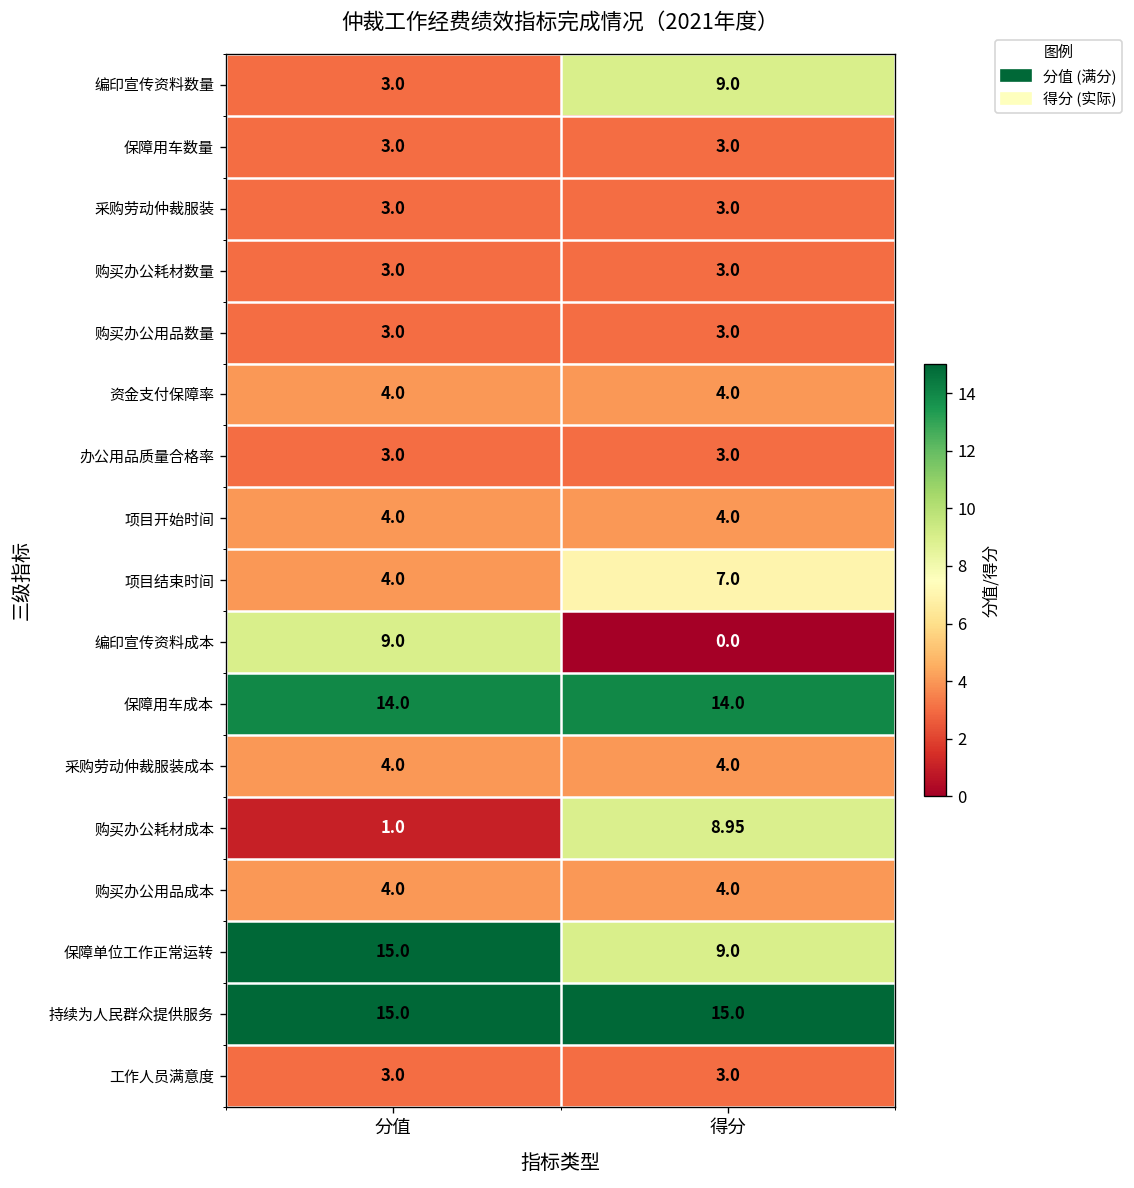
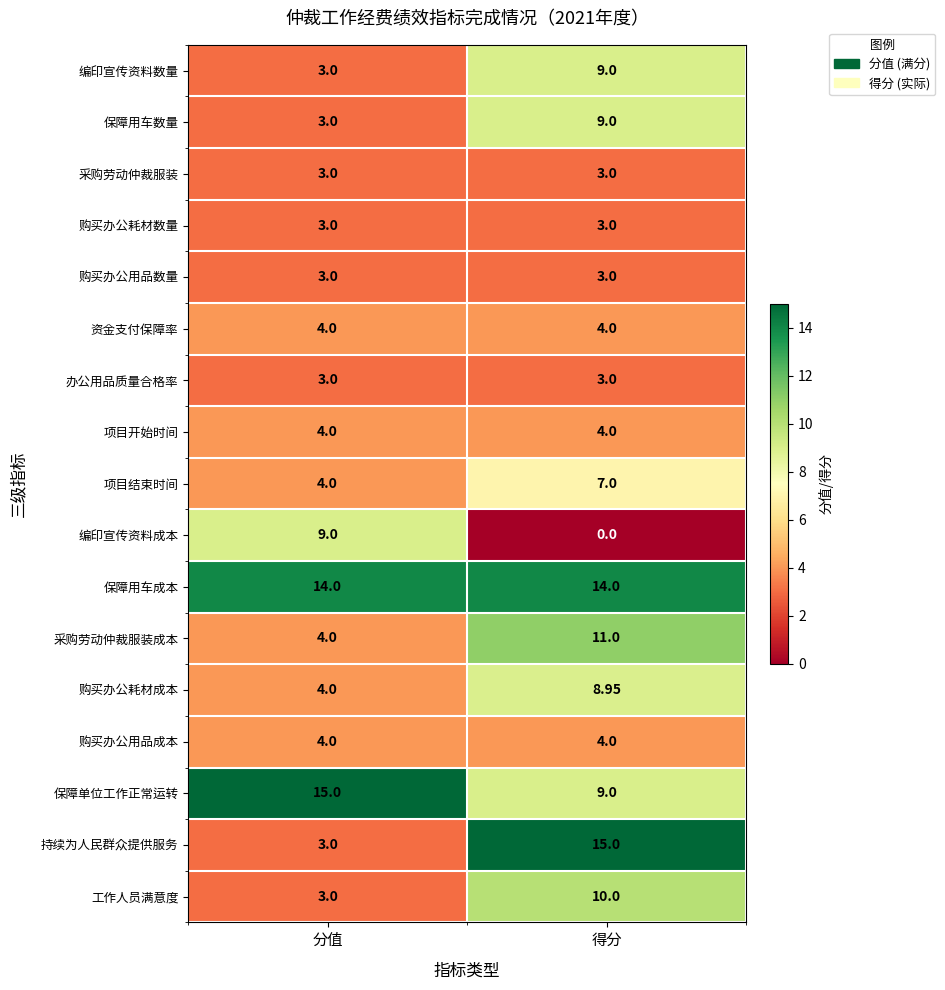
保障用车数量, 得分: 3.0 -> 9.0
采购劳动仲裁服装成本, 得分: 4.0 -> 11.0
购买办公耗材成本, 分值: 1.0 -> 4.0
持续为人民群众提供服务, 分值: 15.0 -> 3.0
工作人员满意度, 得分: 3.0 -> 10.0
